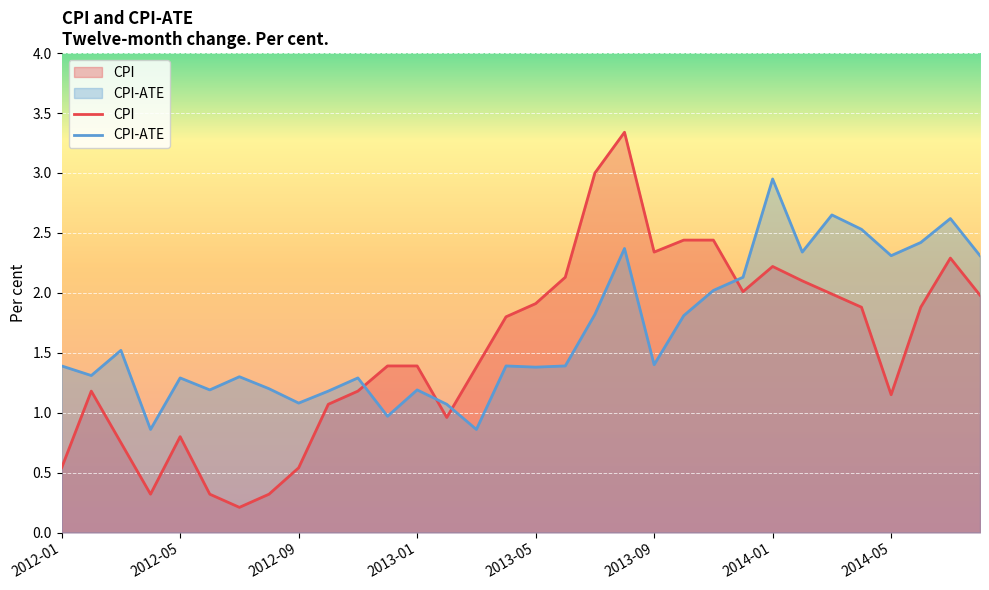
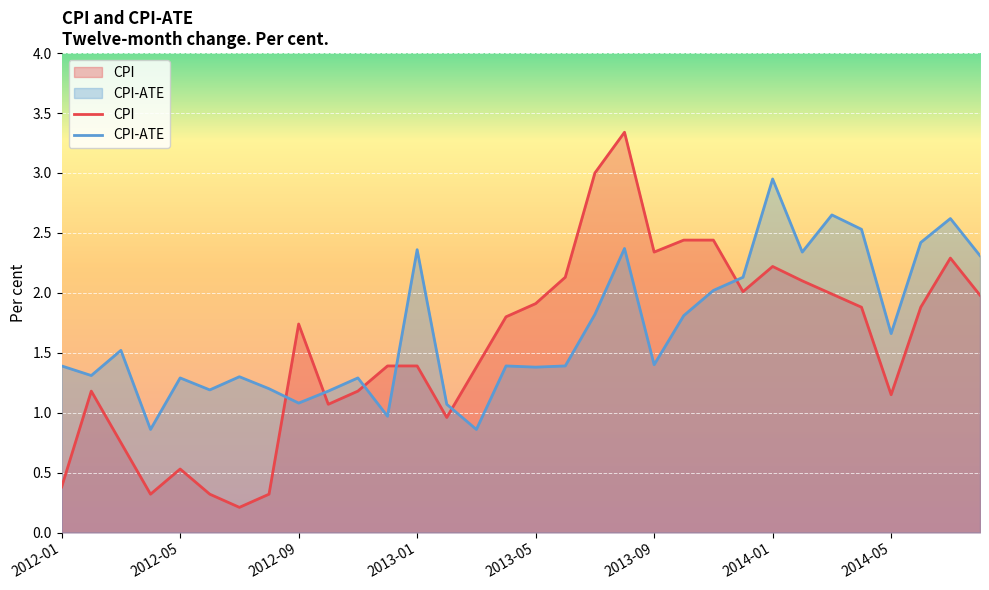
CPI, 2012-01: 0.54 -> 0.38
CPI, 2012-05: 0.80 -> 0.53
CPI, 2012-09: 0.54 -> 1.74
CPI-ATE, 2013-01: 1.19 -> 2.36
CPI-ATE, 2014-05: 2.31 -> 1.66
